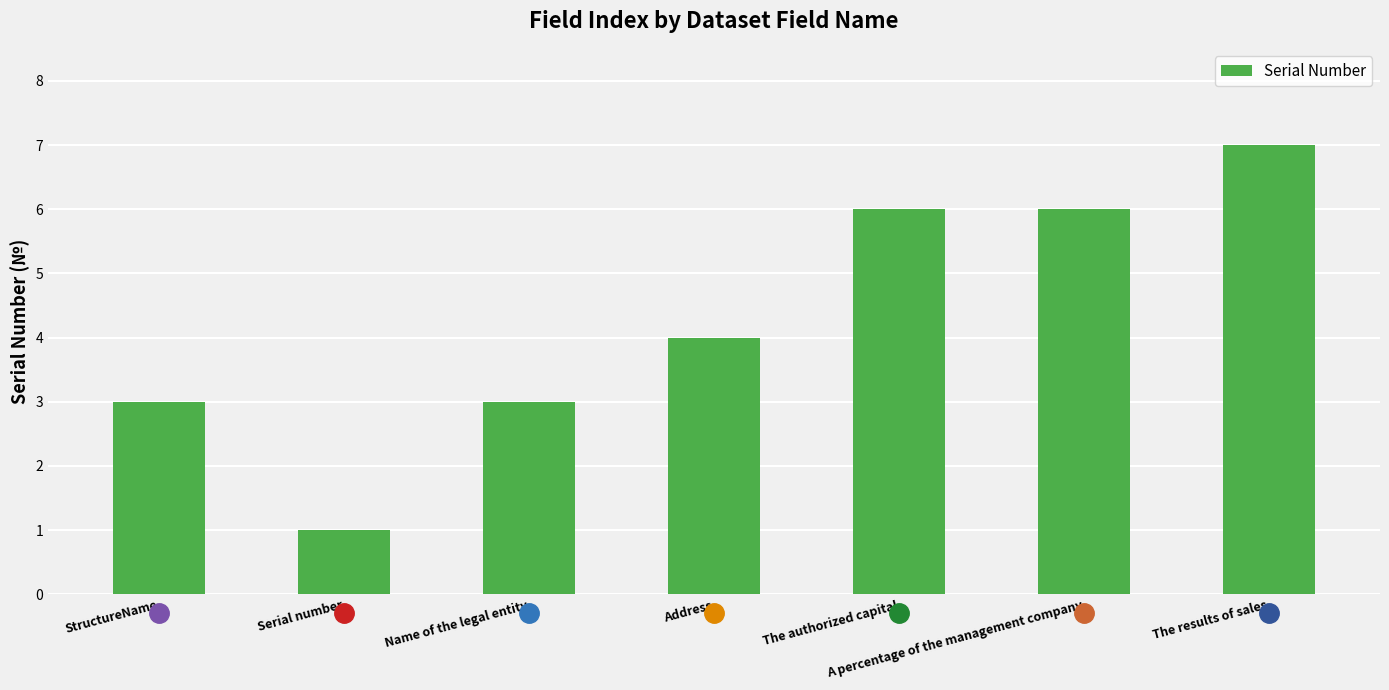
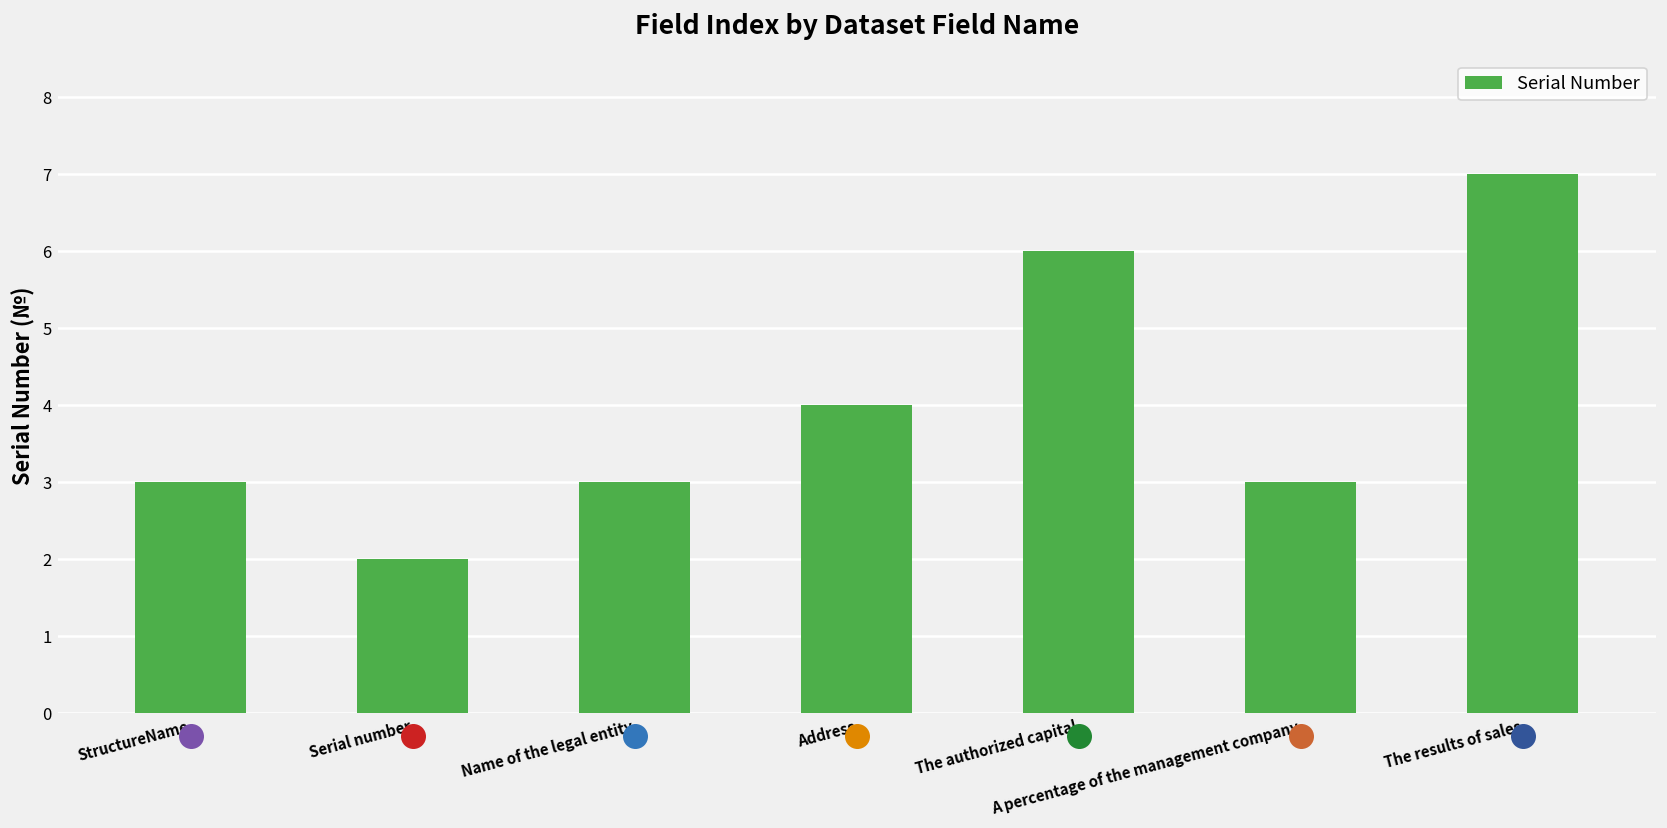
Serial Number, Serial number: 1 -> 2
Serial Number, A percentage of the management company: 6 -> 3
